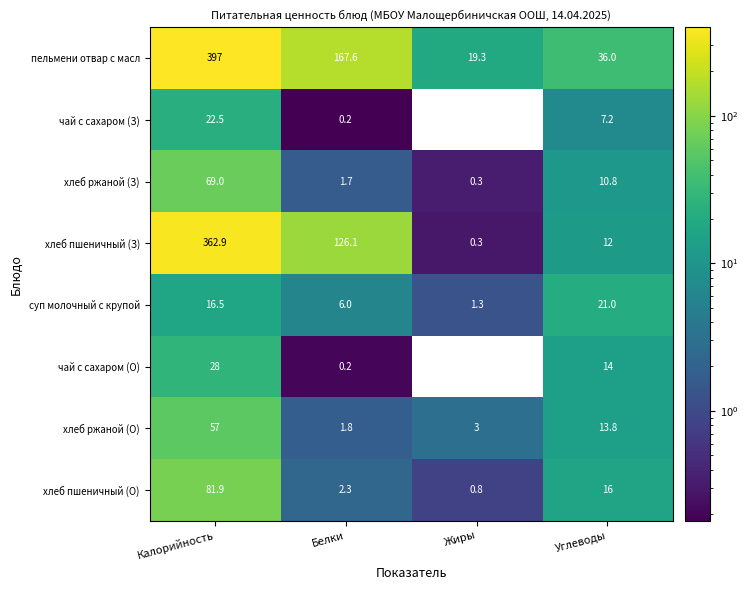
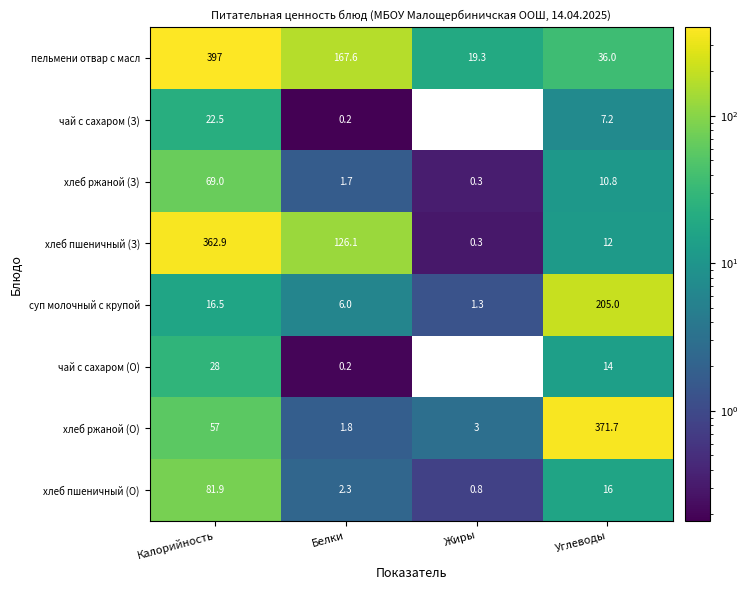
суп молочный с крупой, Углеводы: 21.0 -> 205.0
хлеб ржаной (О), Углеводы: 13.8 -> 371.7
